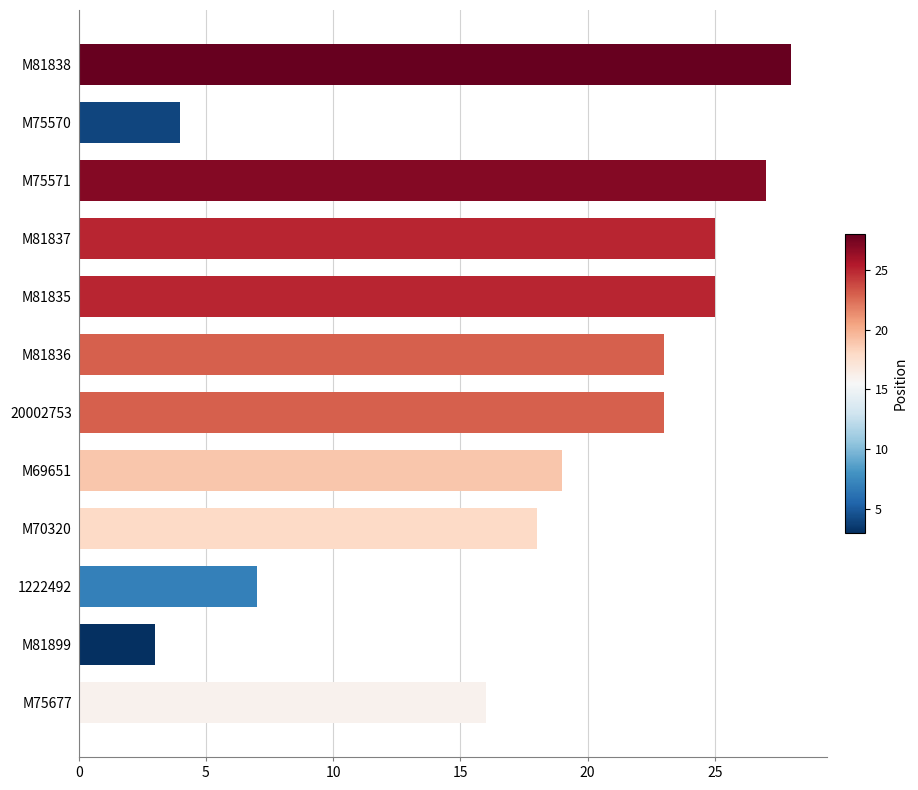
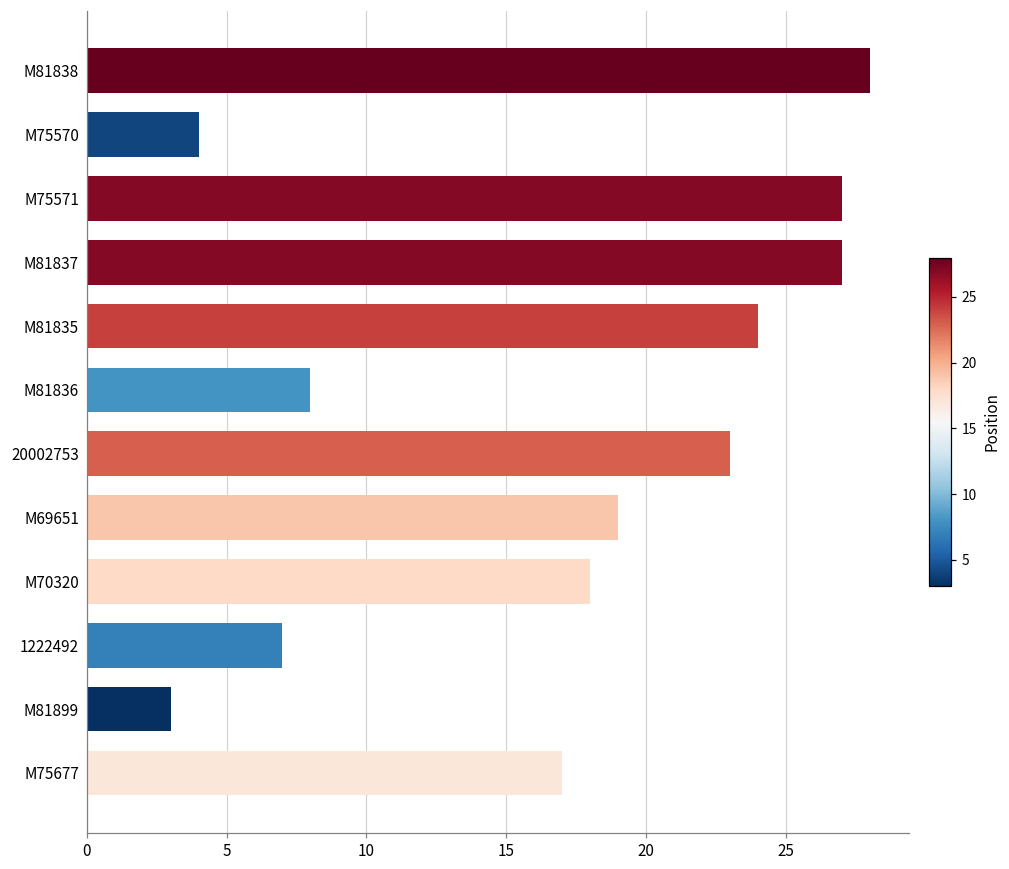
M81837: 25 -> 27
M81835: 25 -> 24
M81836: 23 -> 8
M75677: 16 -> 17
